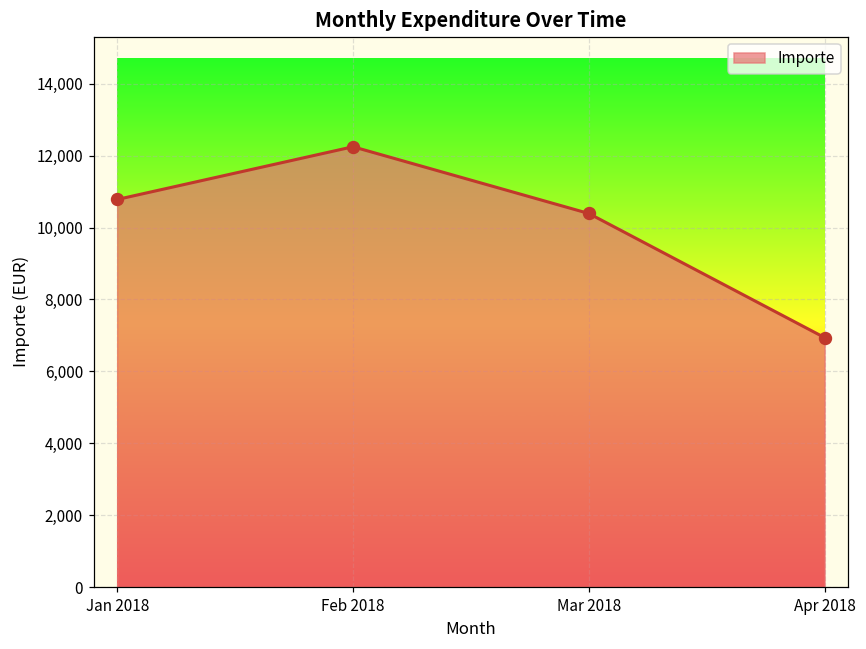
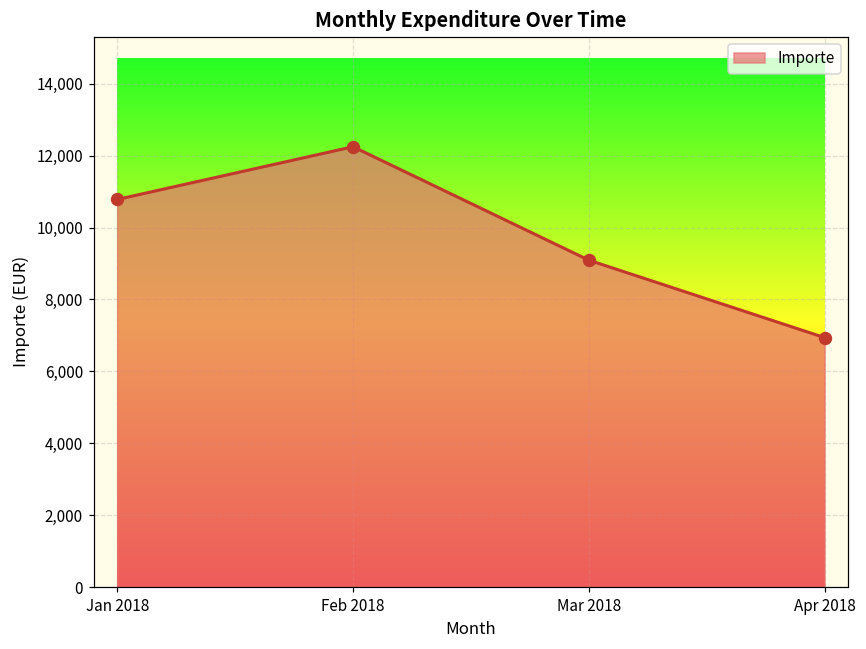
Mar 2018: 10,400 -> 9,100
